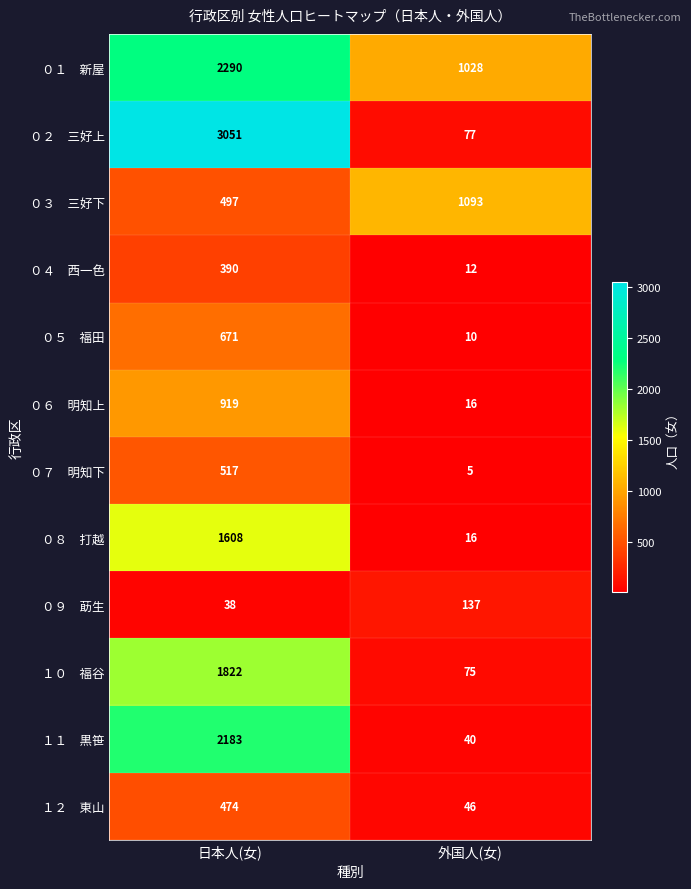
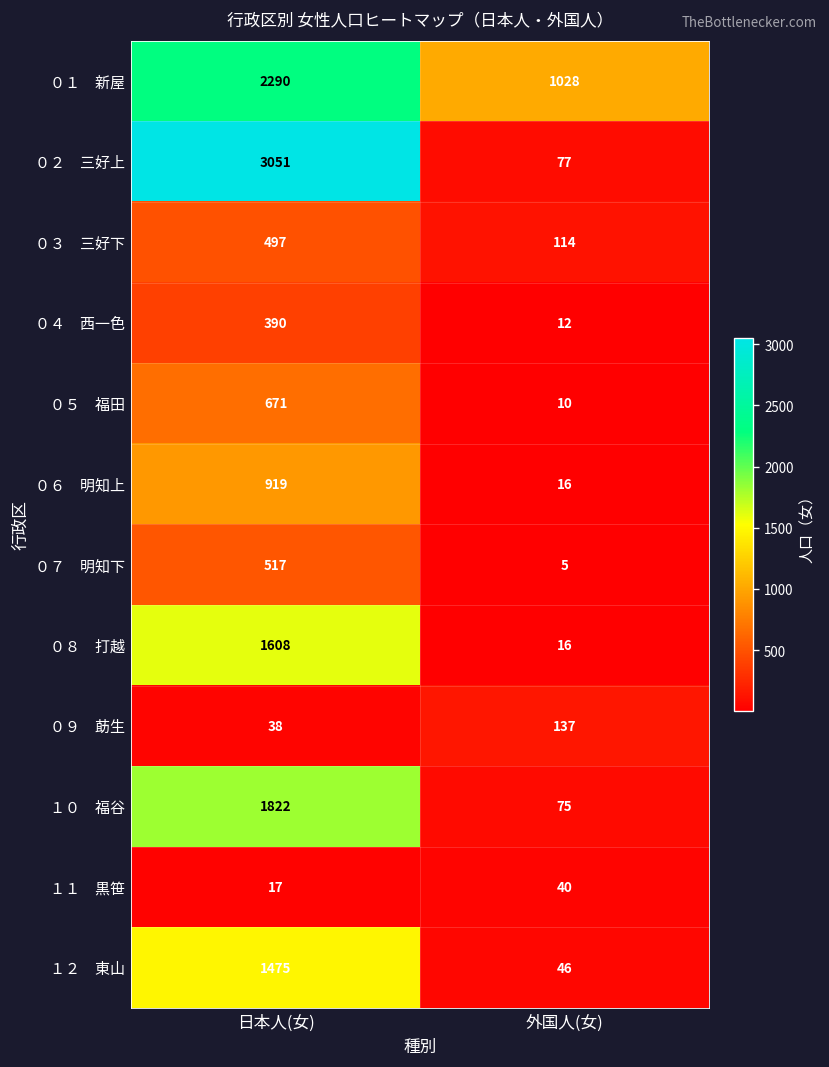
０３ 三好下, 外国人(女): 1093 -> 114
１１ 黒笹, 日本人(女): 2183 -> 17
１２ 東山, 日本人(女): 474 -> 1475
